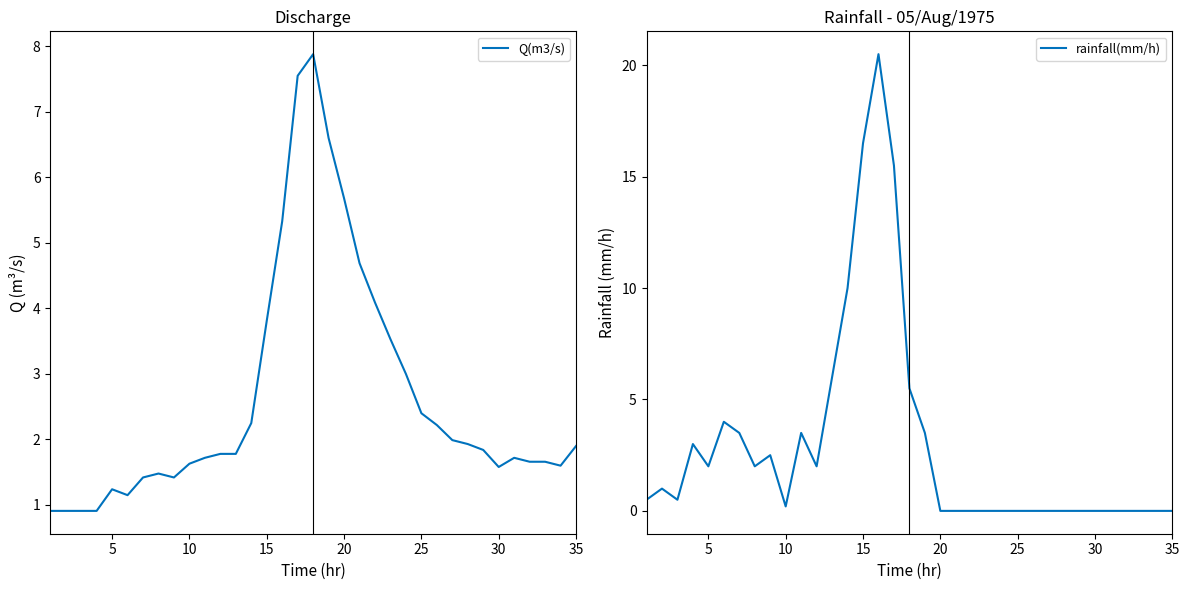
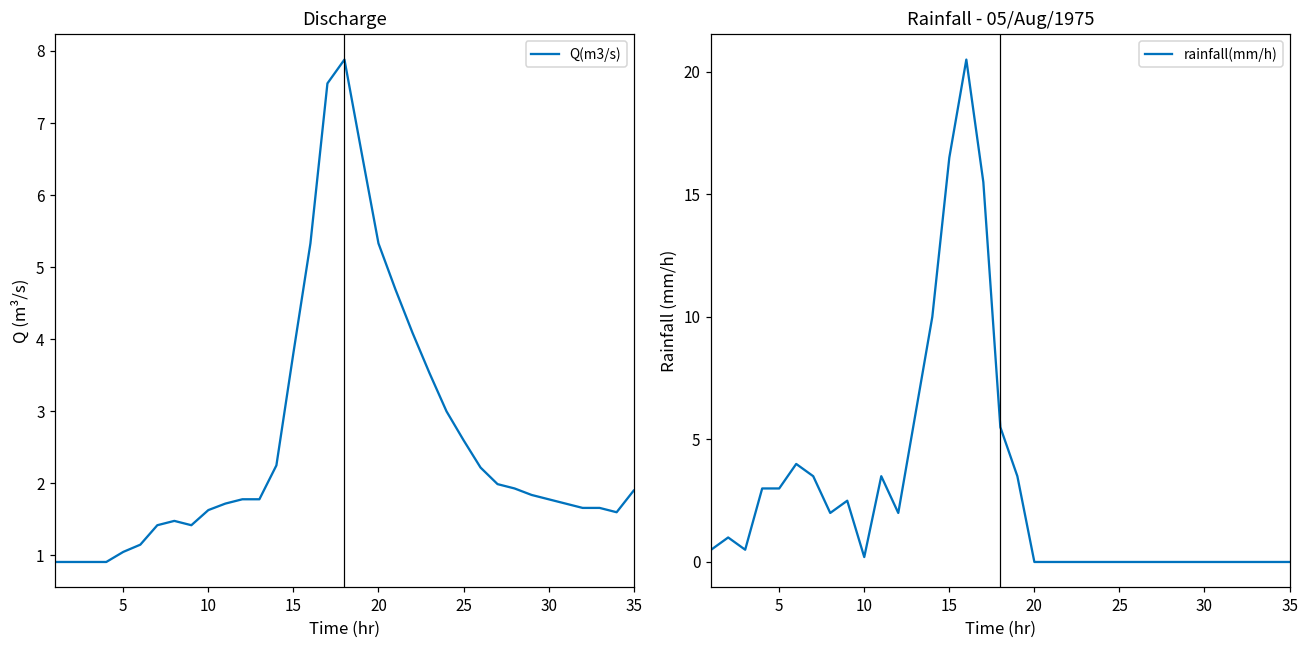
Discharge, 5: 1.2 -> 1.1
Discharge, 20: 5.7 -> 5.3
Discharge, 25: 2.4 -> 2.6
Discharge, 30: 1.6 -> 1.8
Rainfall - 05/Aug/1975, 5: 2 -> 3
